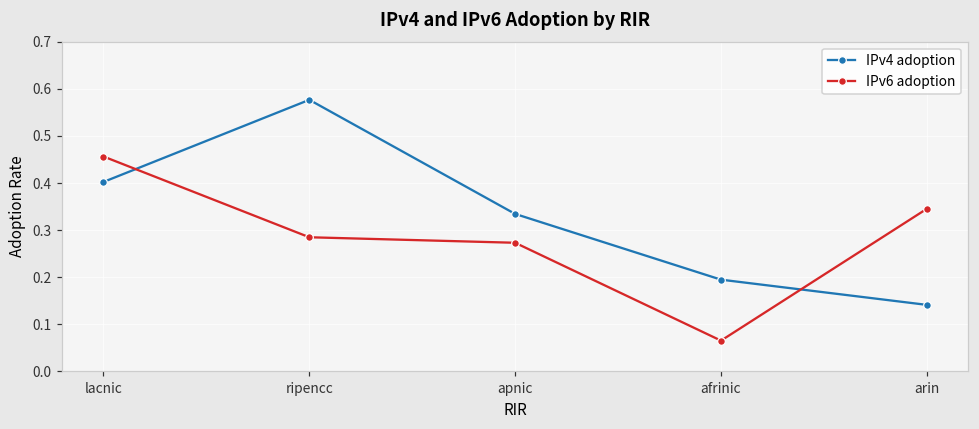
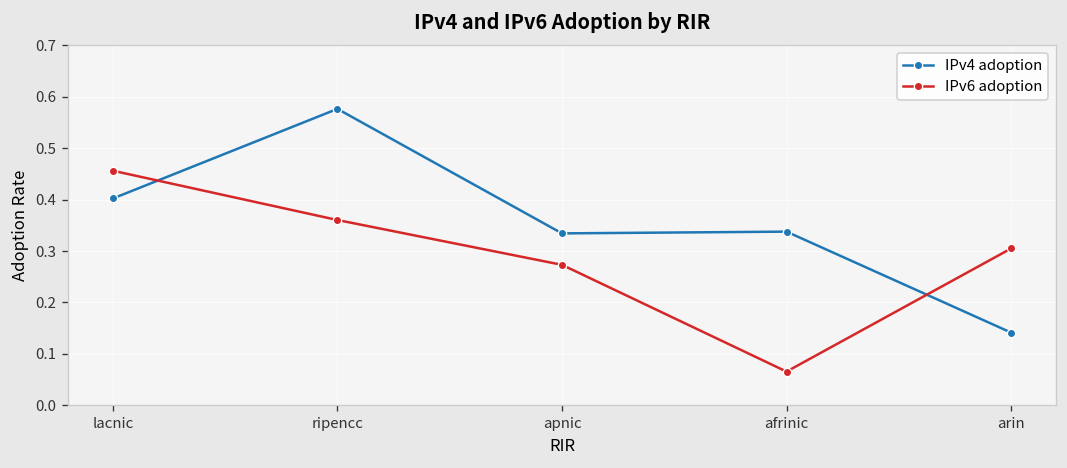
IPv6 adoption, ripencc: 0.28 -> 0.36
IPv4 adoption, afrinic: 0.19 -> 0.34
IPv6 adoption, arin: 0.35 -> 0.31
